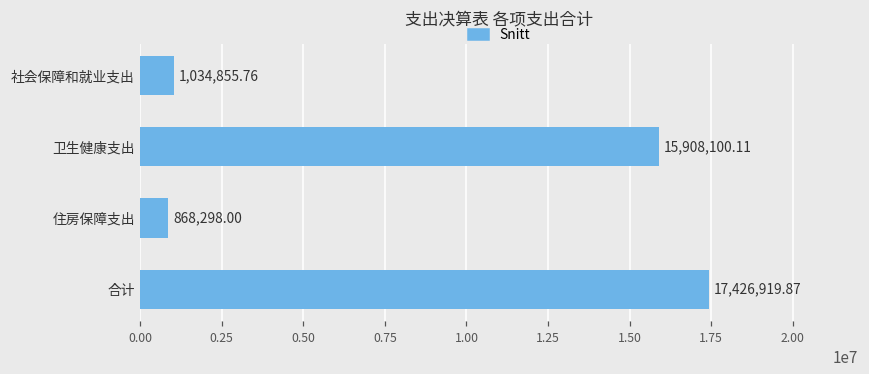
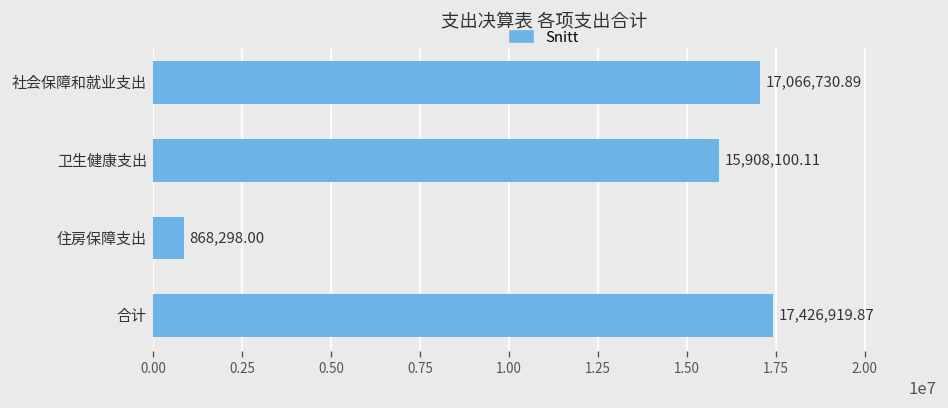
社会保障和就业支出: 1,034,855.76 -> 17,066,730.89
